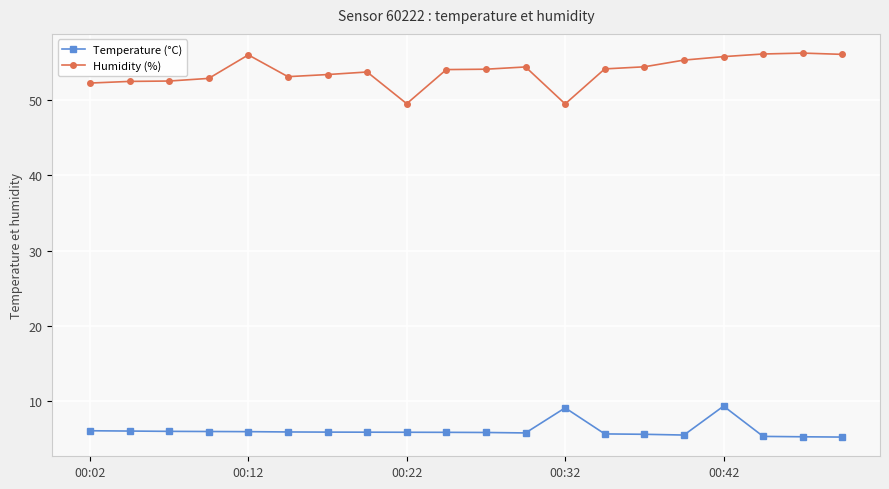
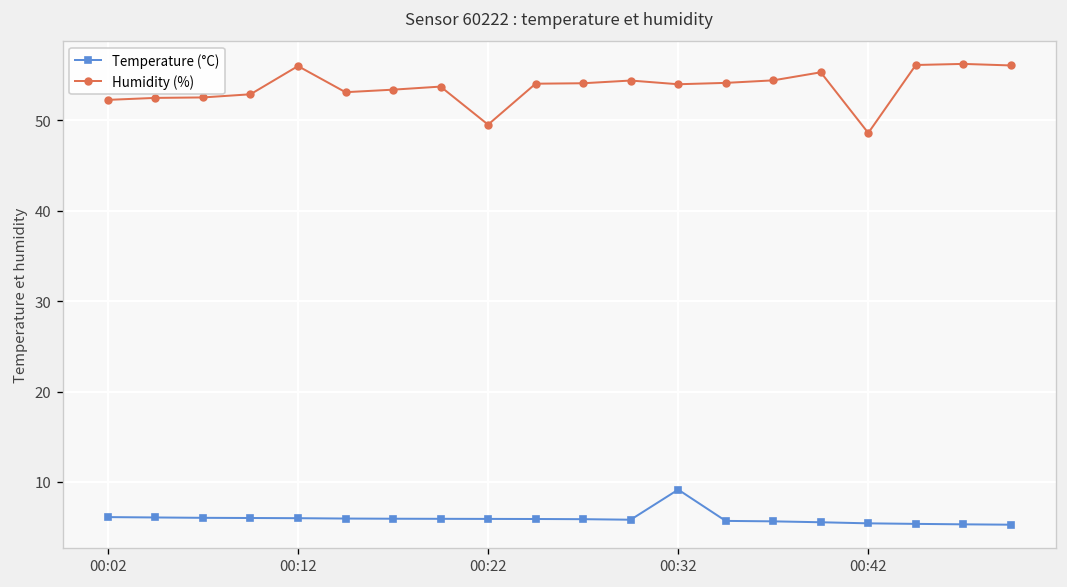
Humidity (%), 00:32: 50 -> 54
Temperature (°C), 00:42: 9 -> 5
Humidity (%), 00:42: 56 -> 49
